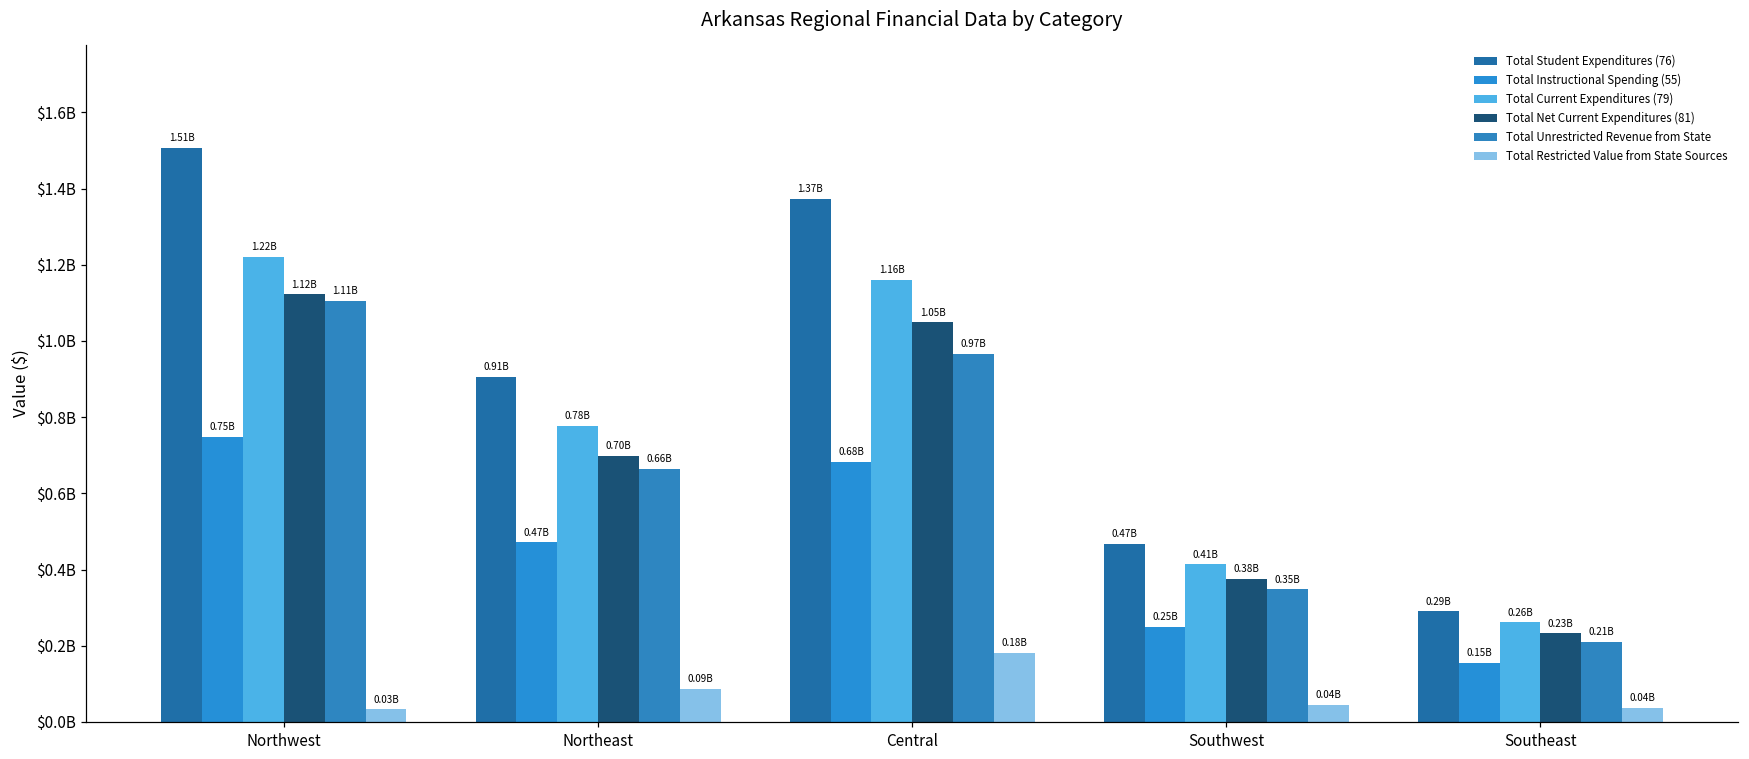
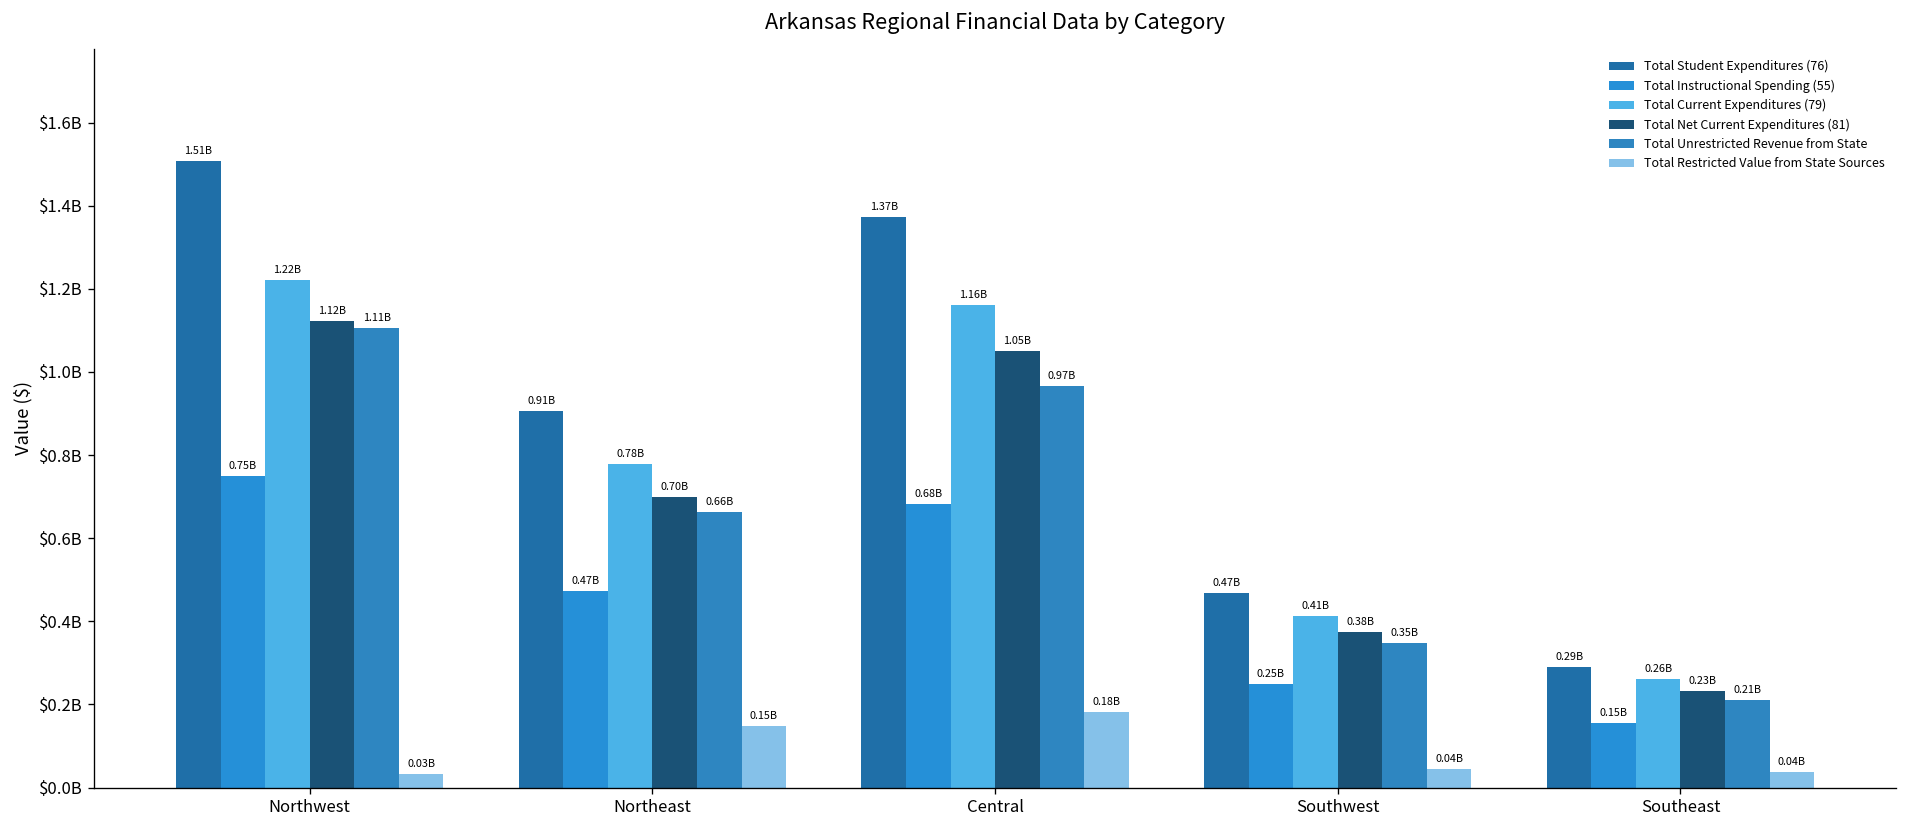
Total Restricted Value from State Sources, Northeast: 0.09B -> 0.15B
